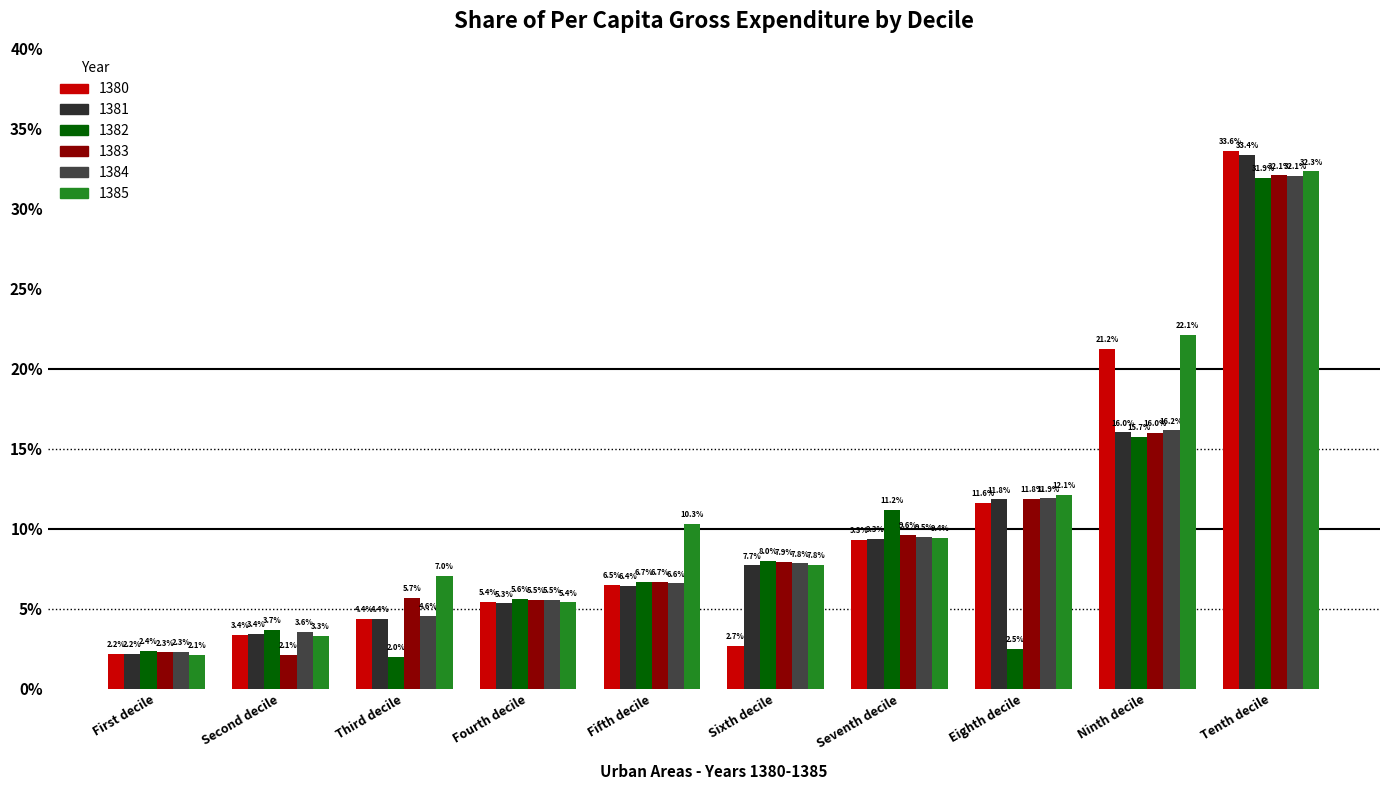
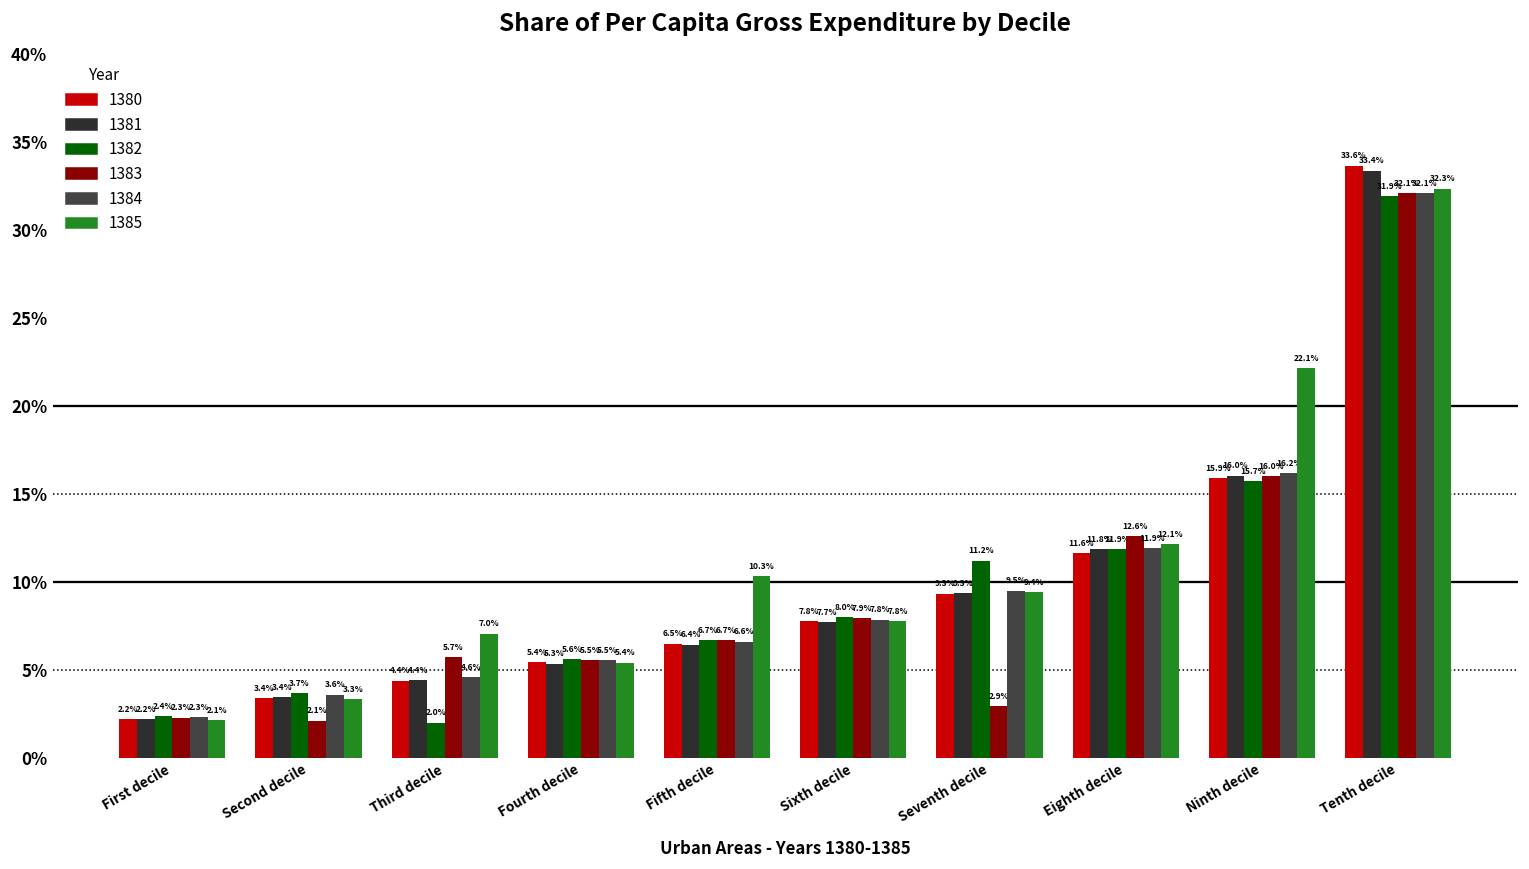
1380, Sixth decile: 2.7% -> 7.8%
1383, Seventh decile: 9.6% -> 2.9%
1382, Eighth decile: 2.5% -> 11.9%
1383, Eighth decile: 11.8% -> 12.6%
1380, Ninth decile: 21.2% -> 15.9%
